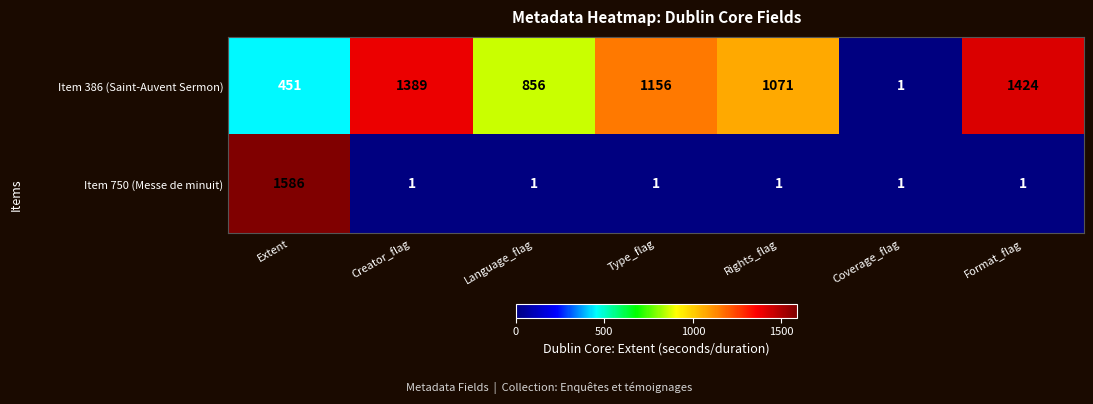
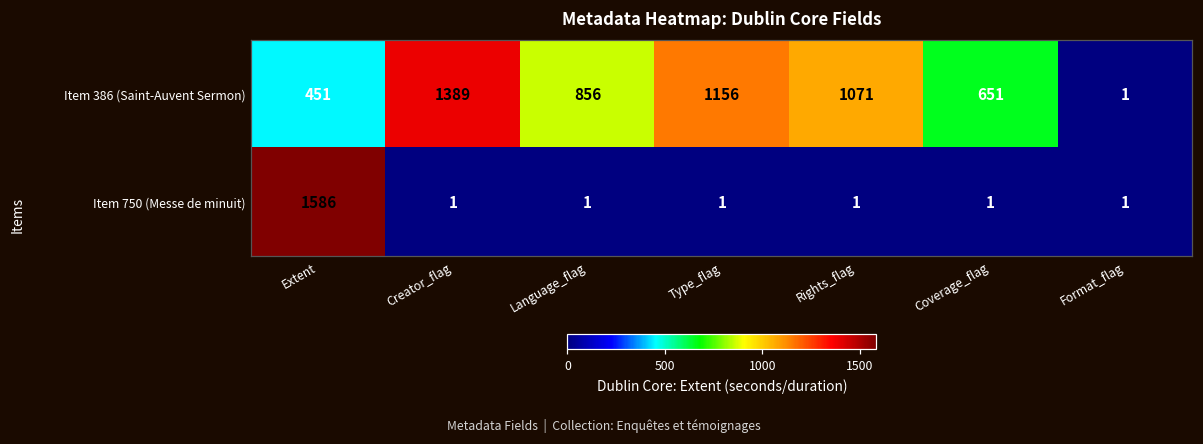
Item 386 (Saint-Auvent Sermon), Coverage_flag: 1 -> 651
Item 386 (Saint-Auvent Sermon), Format_flag: 1424 -> 1
